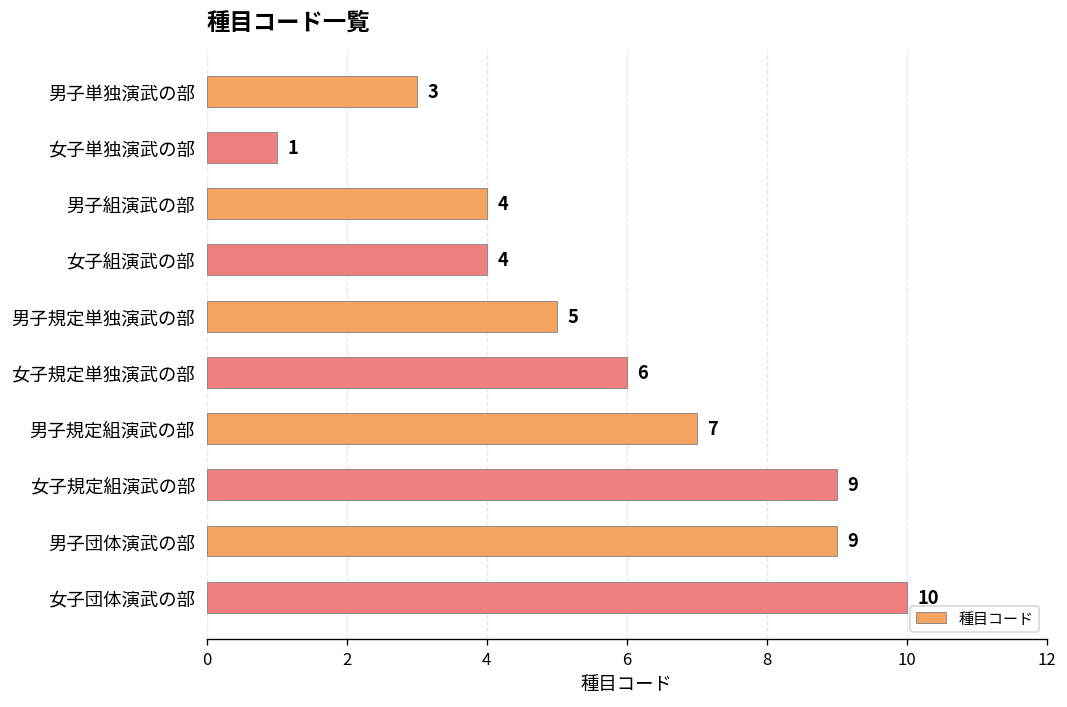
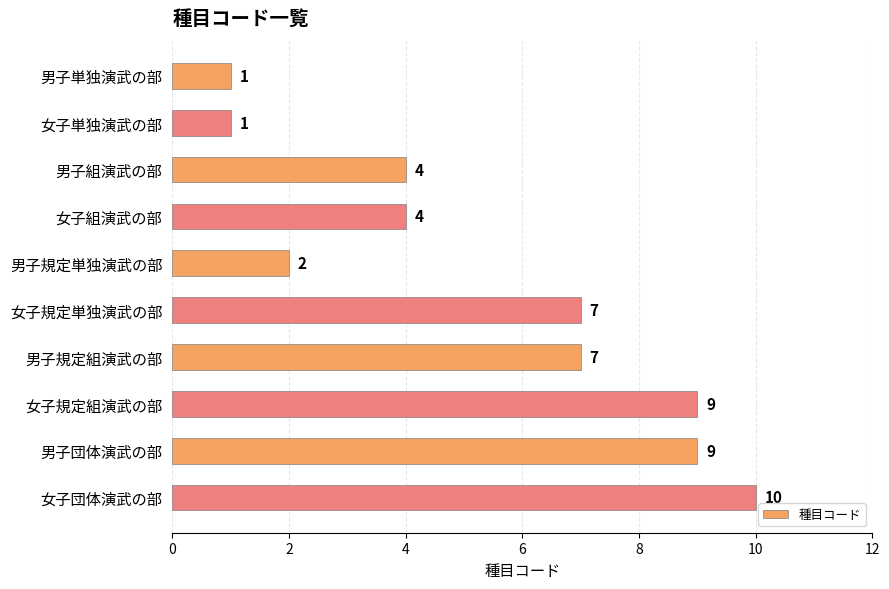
男子単独演武の部: 3 -> 1
男子規定単独演武の部: 5 -> 2
女子規定単独演武の部: 6 -> 7
